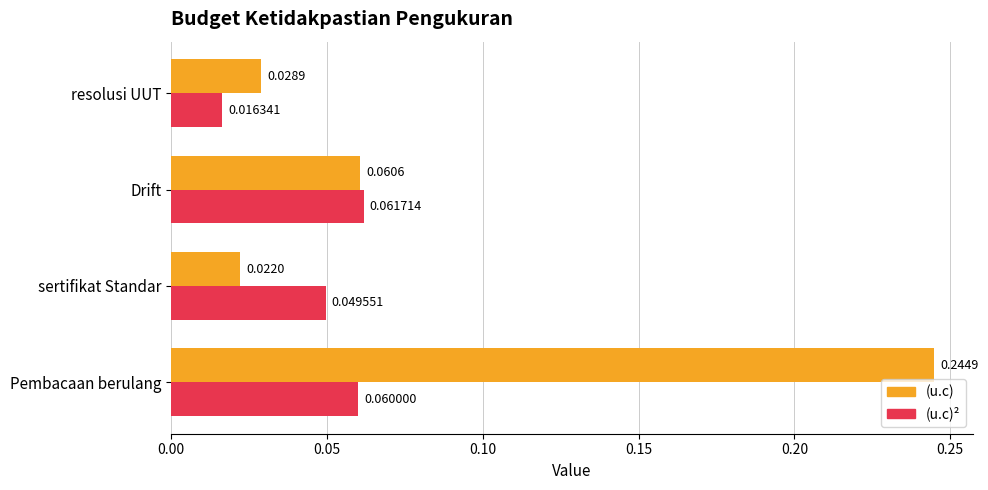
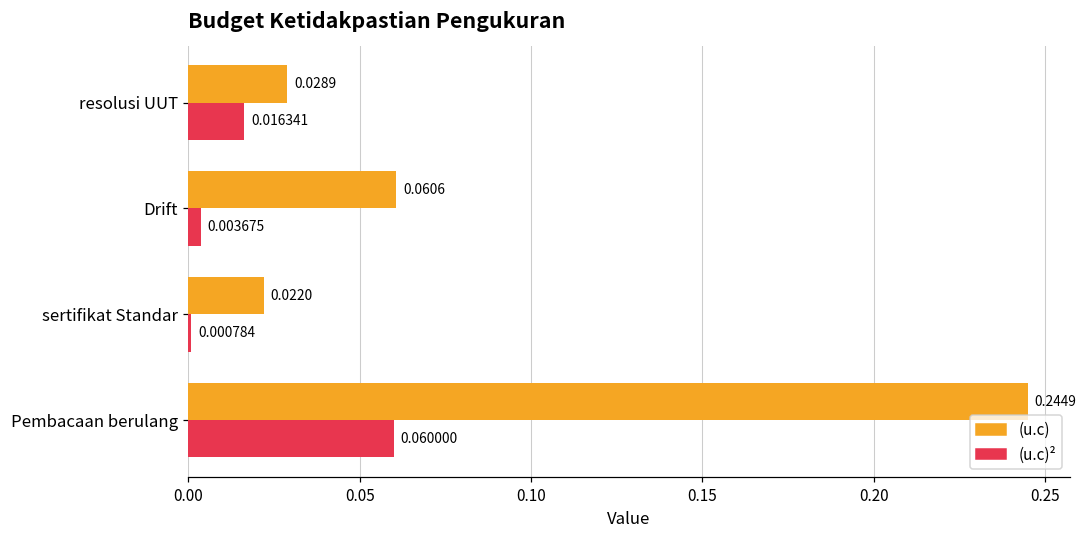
(u.c)², Drift: 0.061714 -> 0.003675
(u.c)², sertifikat Standar: 0.049551 -> 0.000784
